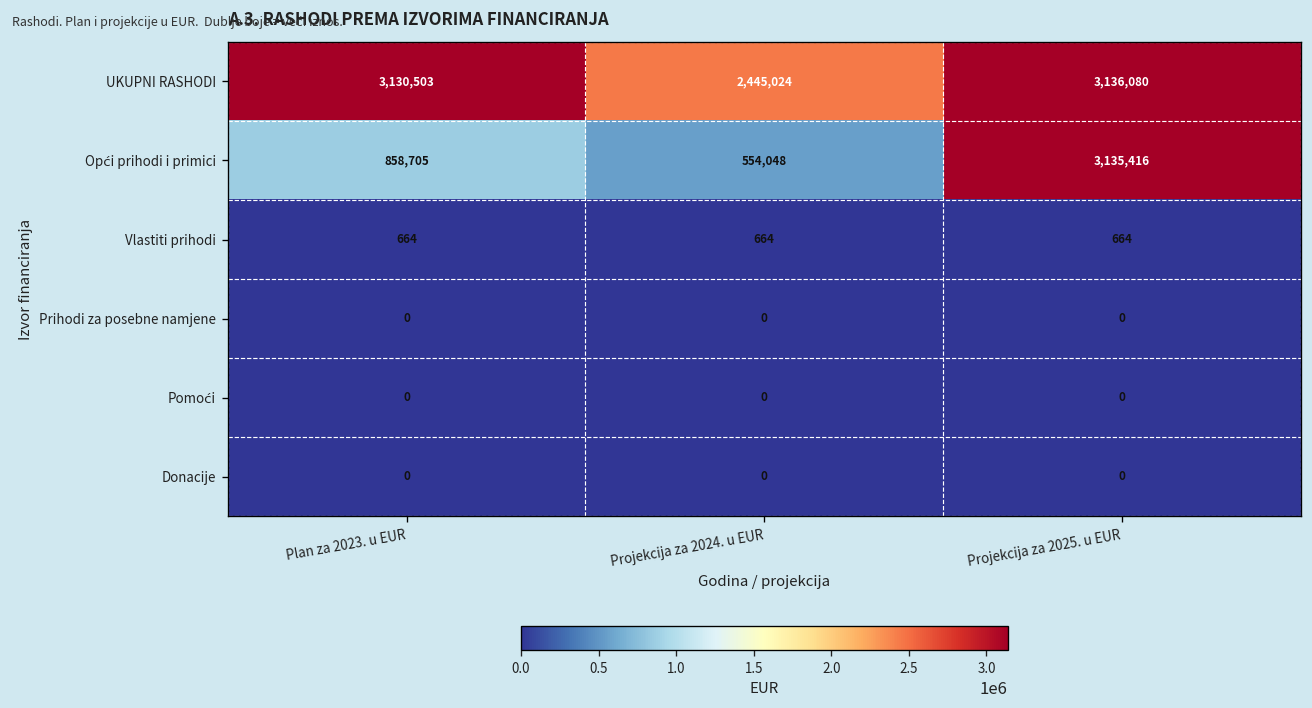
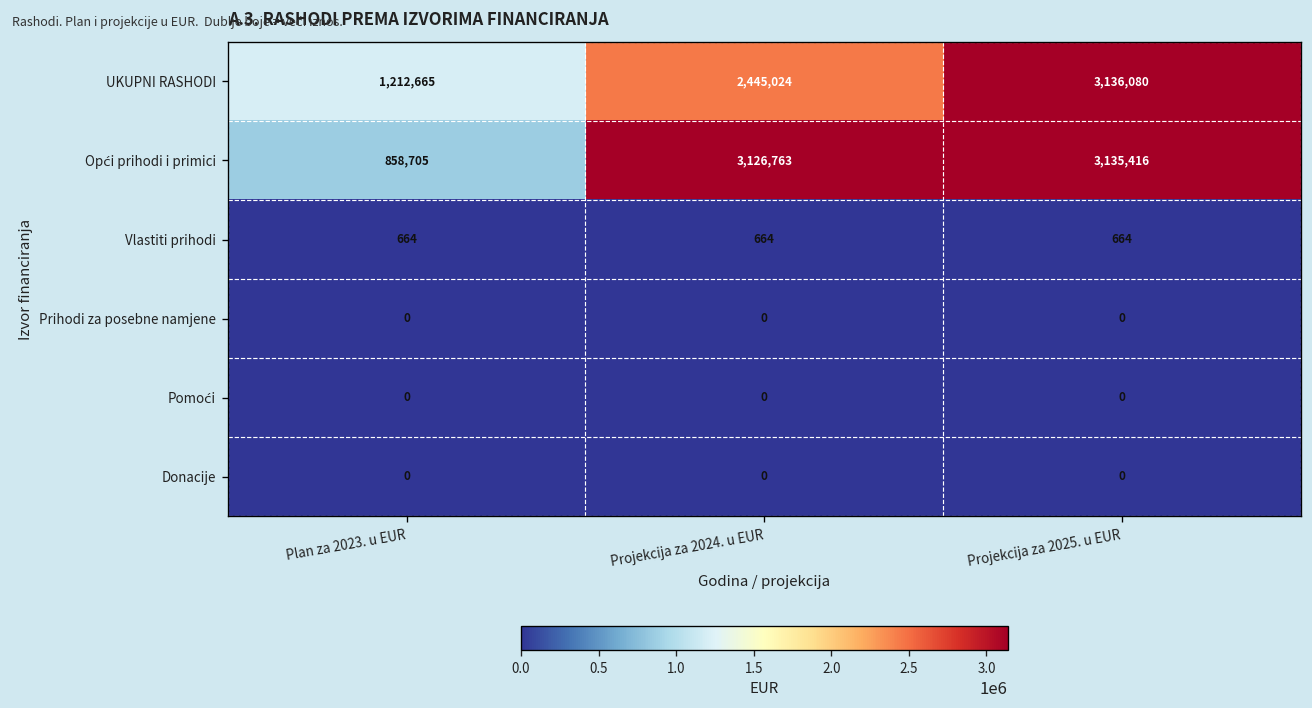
UKUPNI RASHODI, Plan za 2023. u EUR: 3,130,503 -> 1,212,665
Opći prihodi i primici, Projekcija za 2024. u EUR: 554,048 -> 3,126,763
